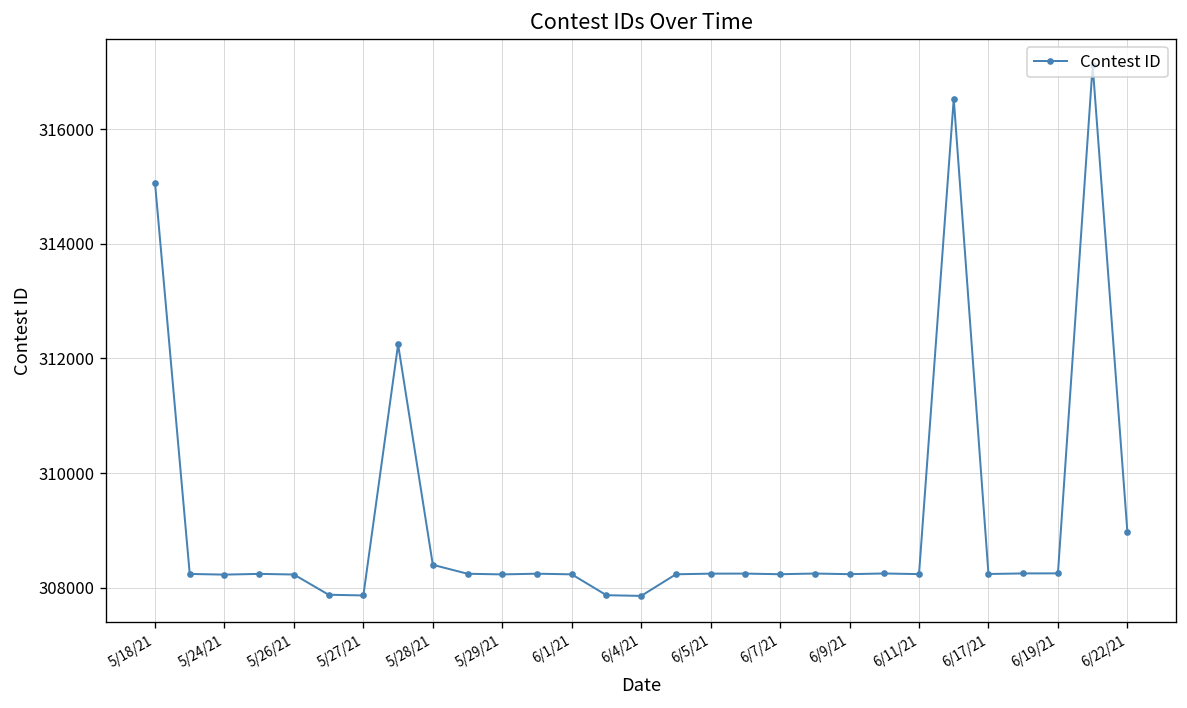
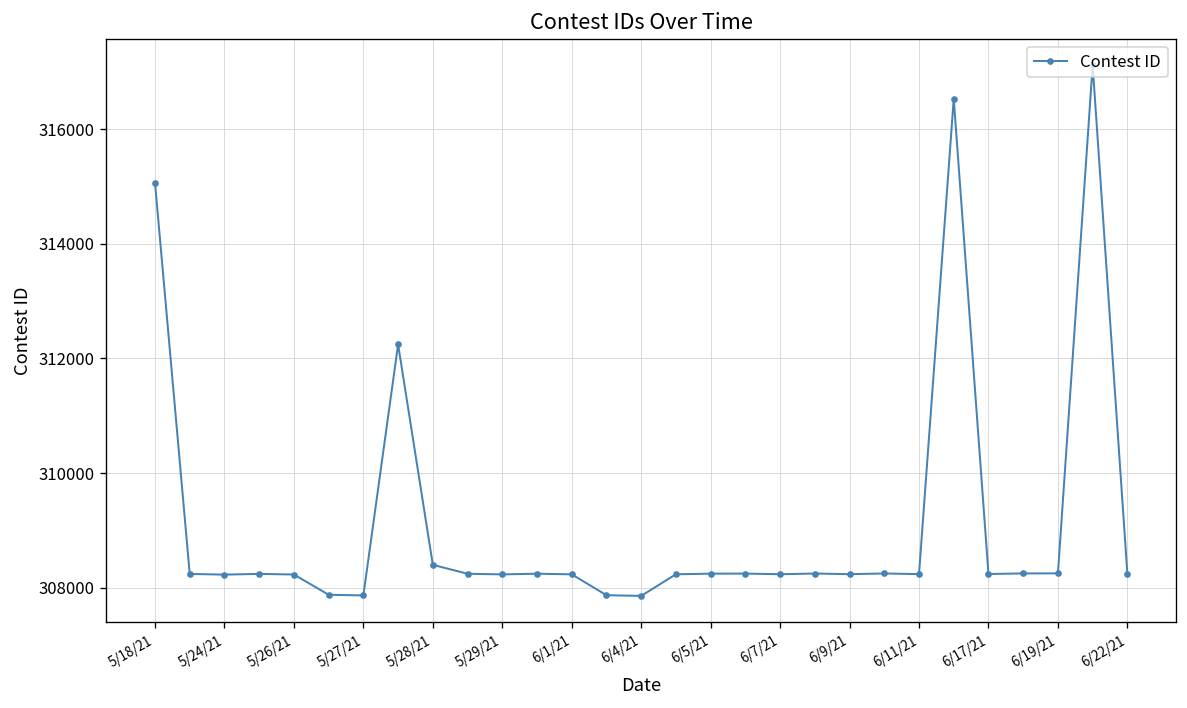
6/22/21: 309000 -> 308200
